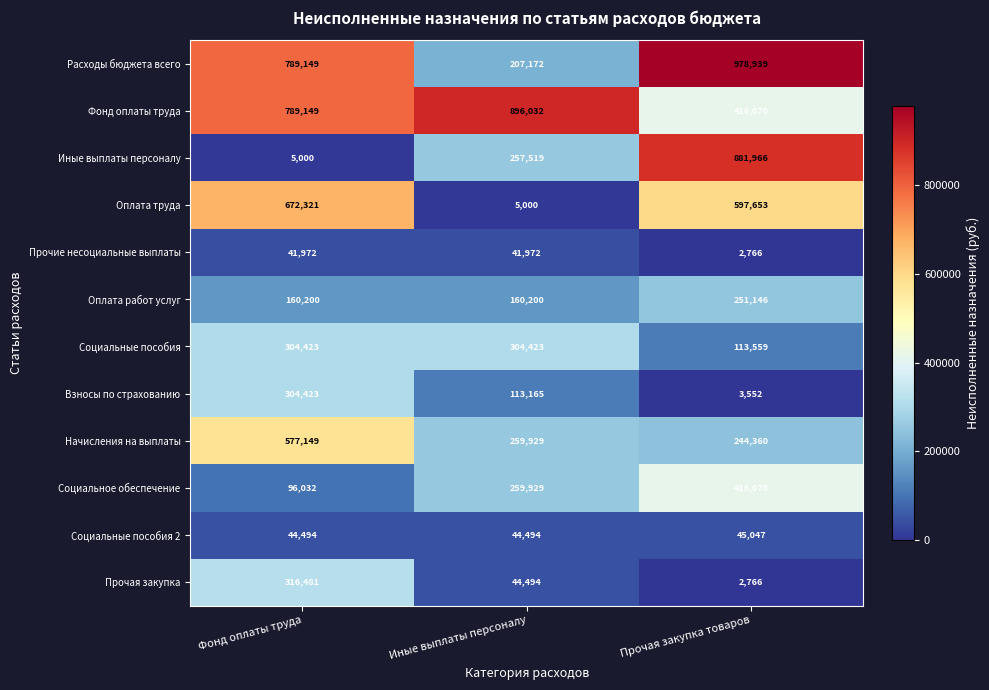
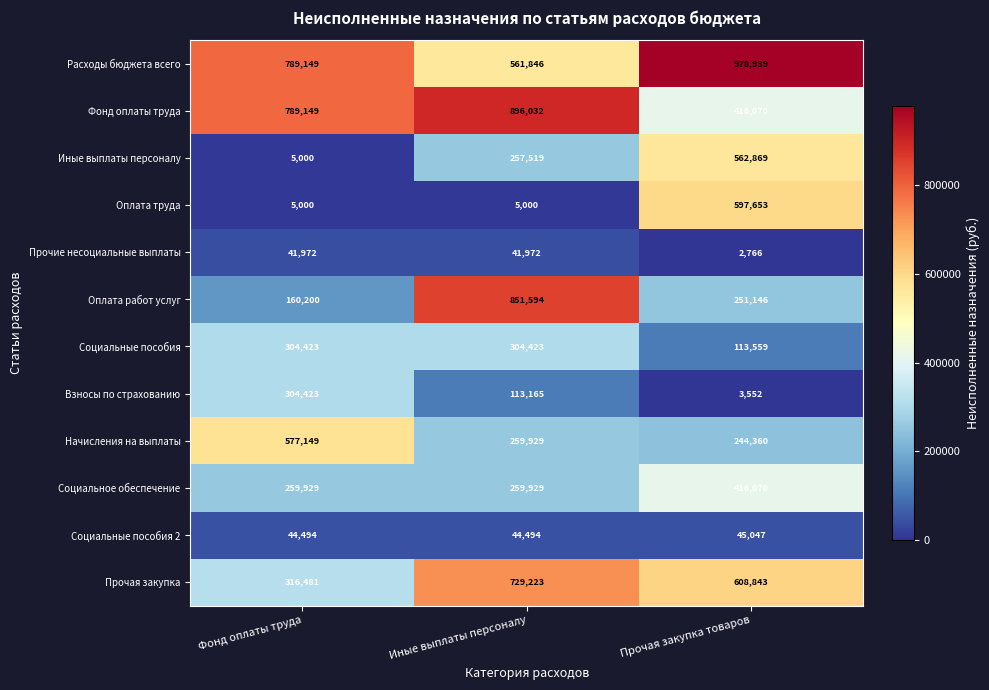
Расходы бюджета всего, Иные выплаты персоналу: 207,172 -> 561,846
Иные выплаты персоналу, Прочая закупка товаров: 881,966 -> 562,869
Оплата труда, Фонд оплаты труда: 672,321 -> 5,000
Оплата работ услуг, Иные выплаты персоналу: 160,200 -> 851,594
Социальное обеспечение, Фонд оплаты труда: 96,032 -> 259,929
Прочая закупка, Иные выплаты персоналу: 44,494 -> 729,223
Прочая закупка, Прочая закупка товаров: 2,766 -> 608,843
